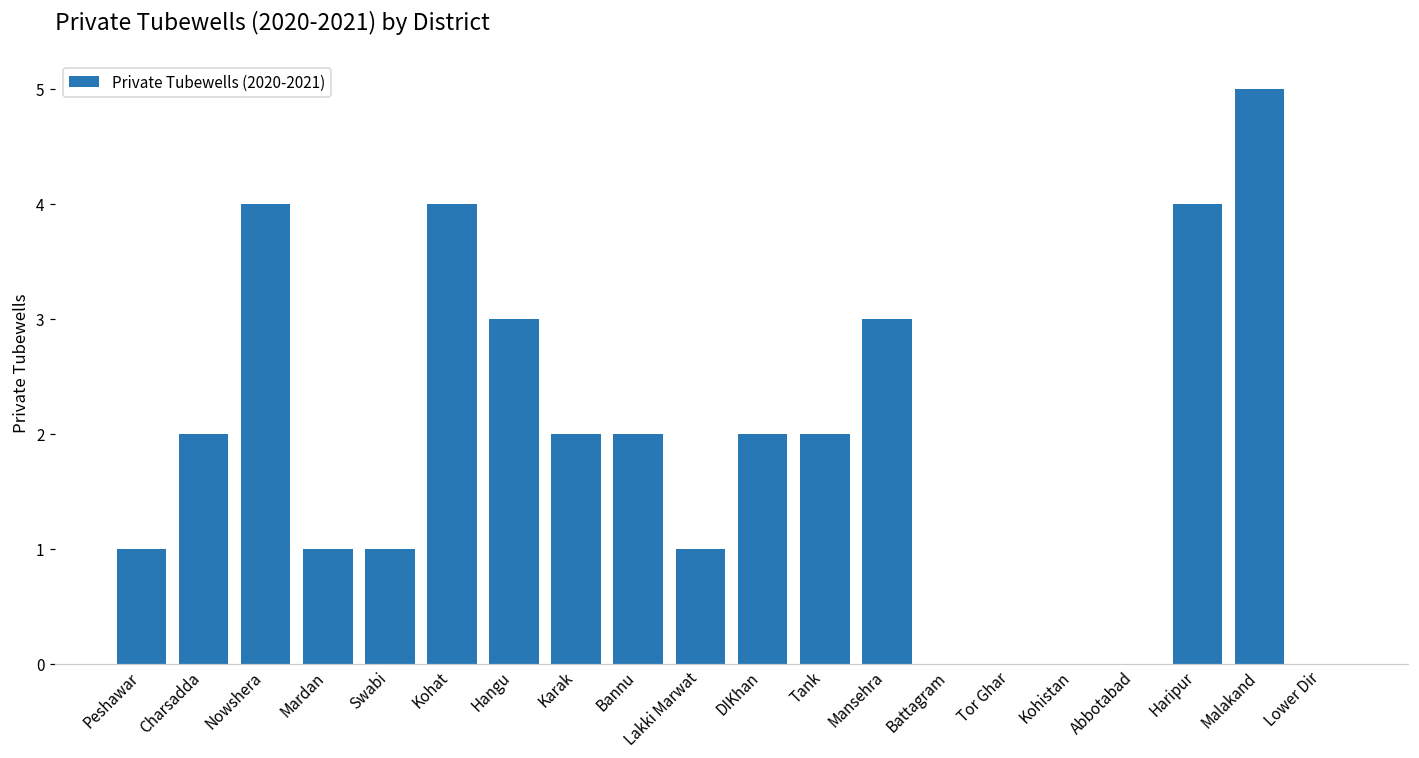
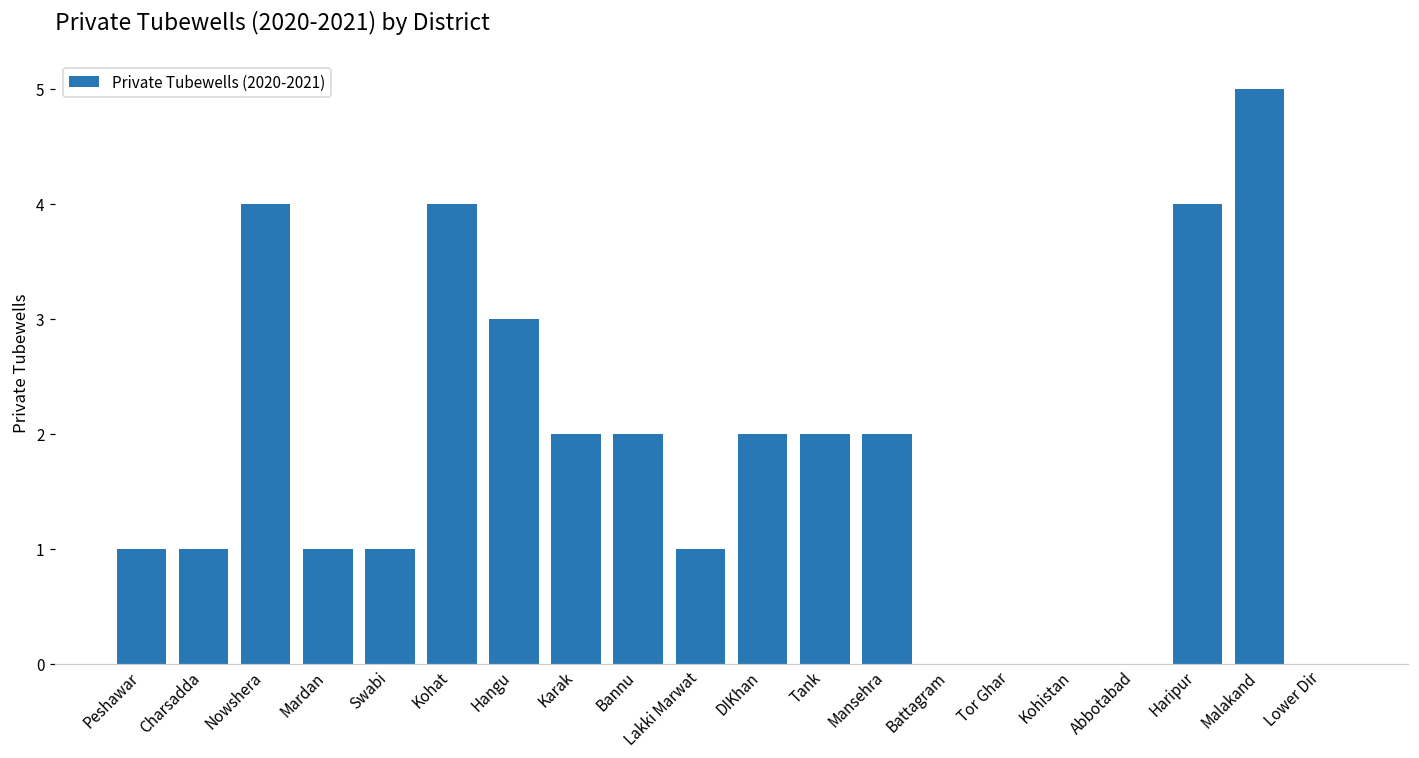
Charsadda: 2 -> 1
Mansehra: 3 -> 2
